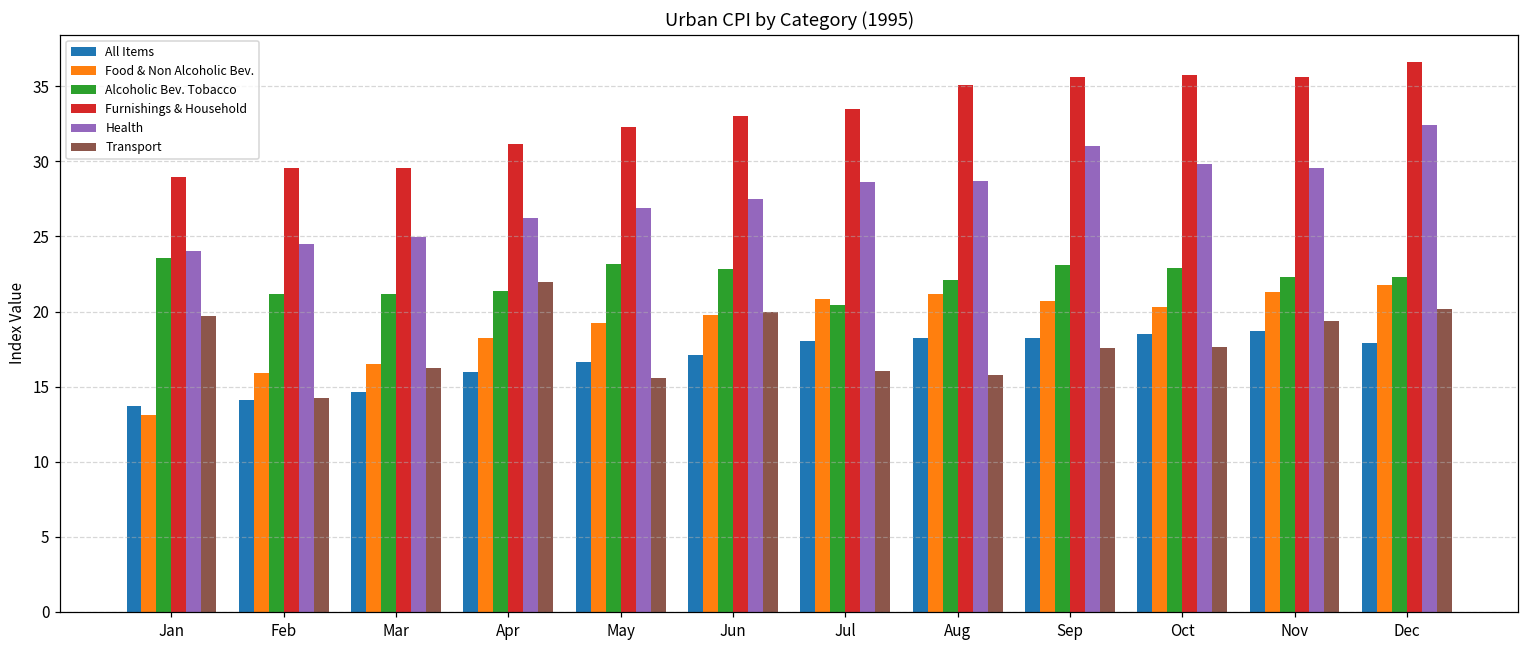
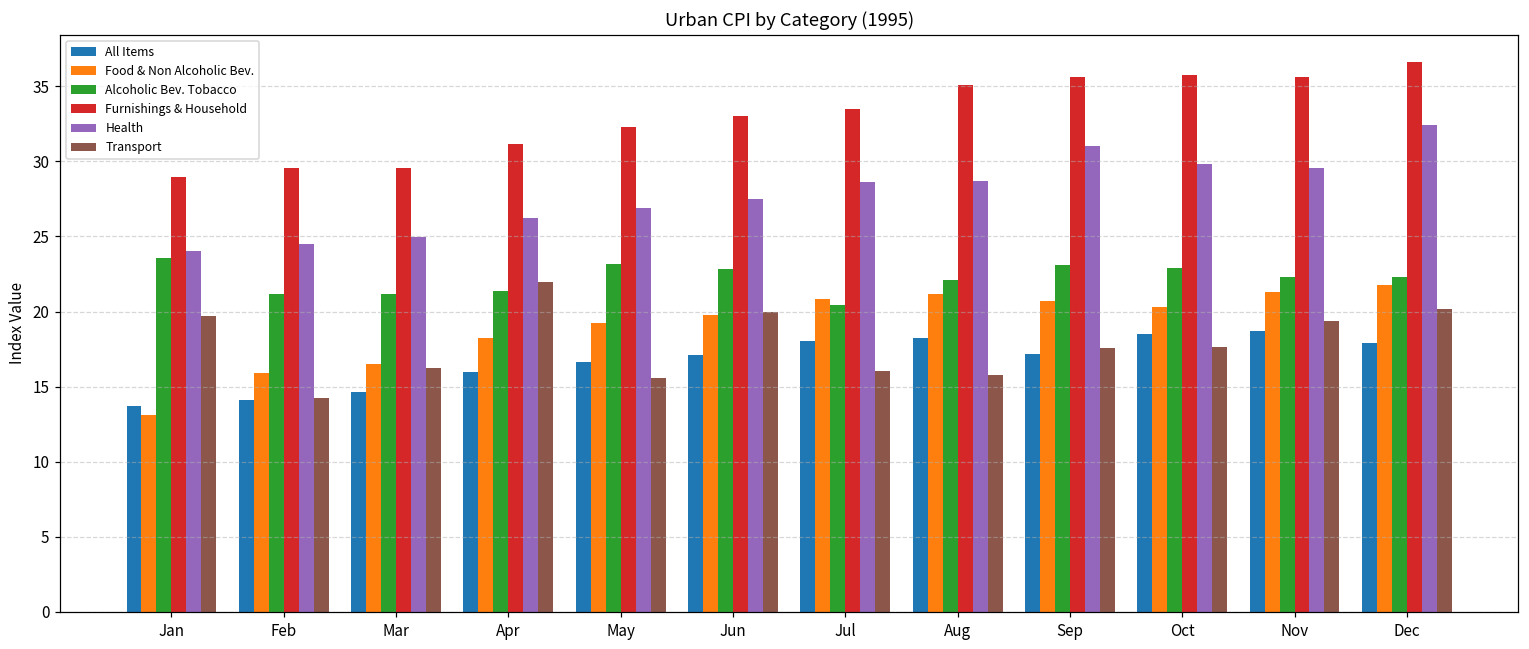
All Items, Sep: 18.3 -> 17.2
